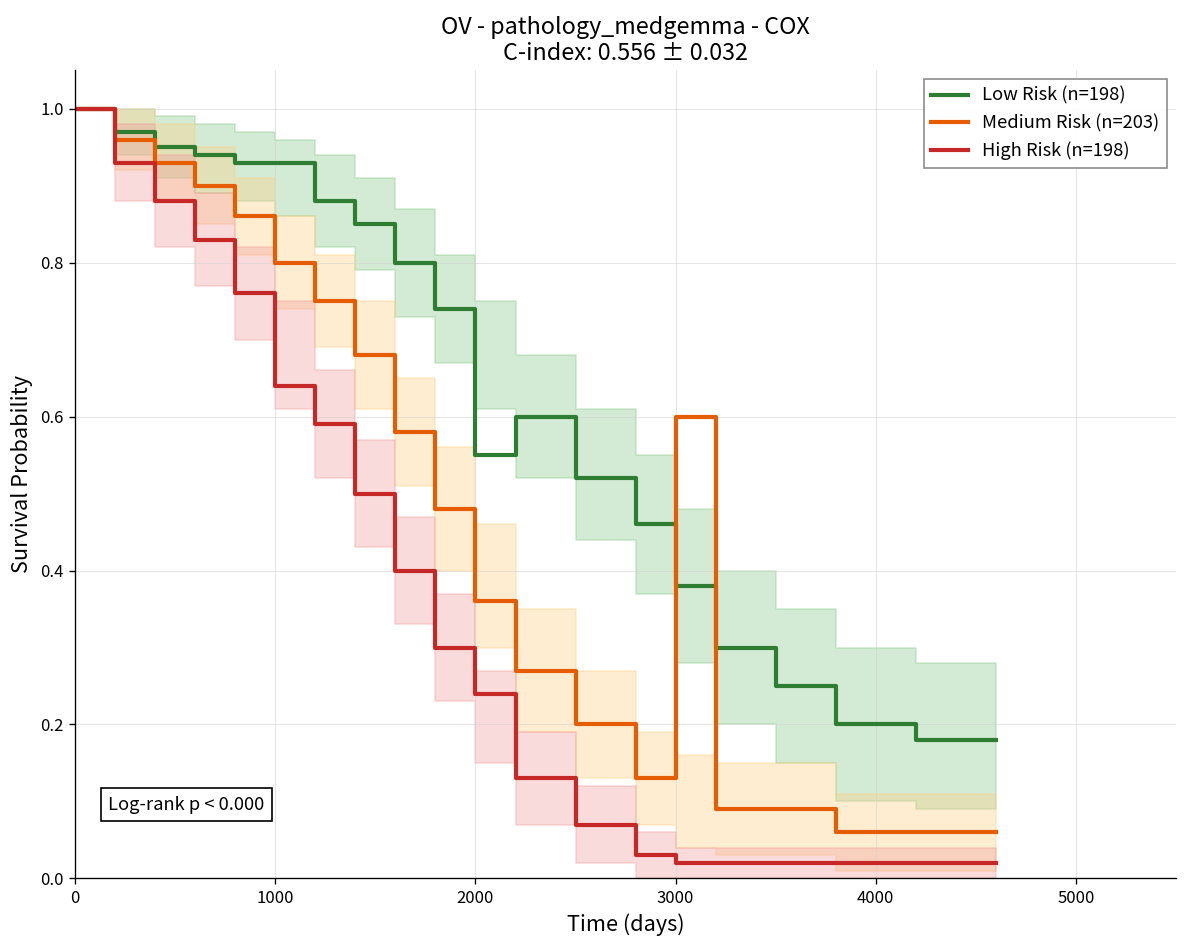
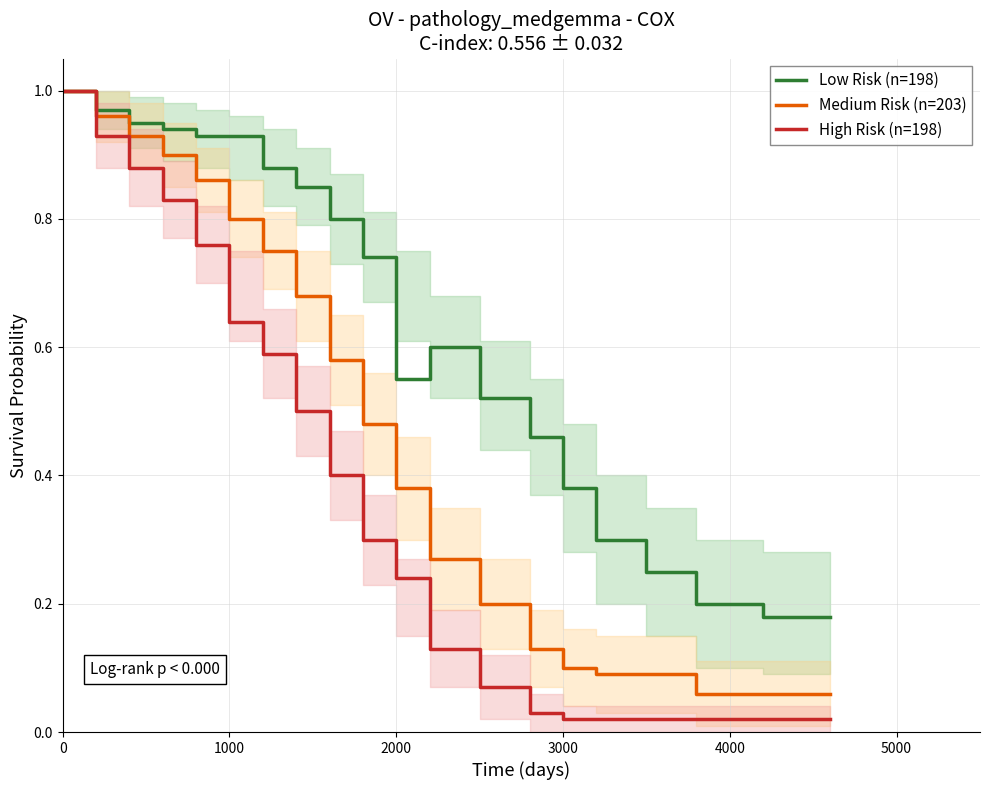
Medium Risk (n=203), 2000: 0.36 -> 0.38
Medium Risk (n=203), 3000: 0.6 -> 0.1
